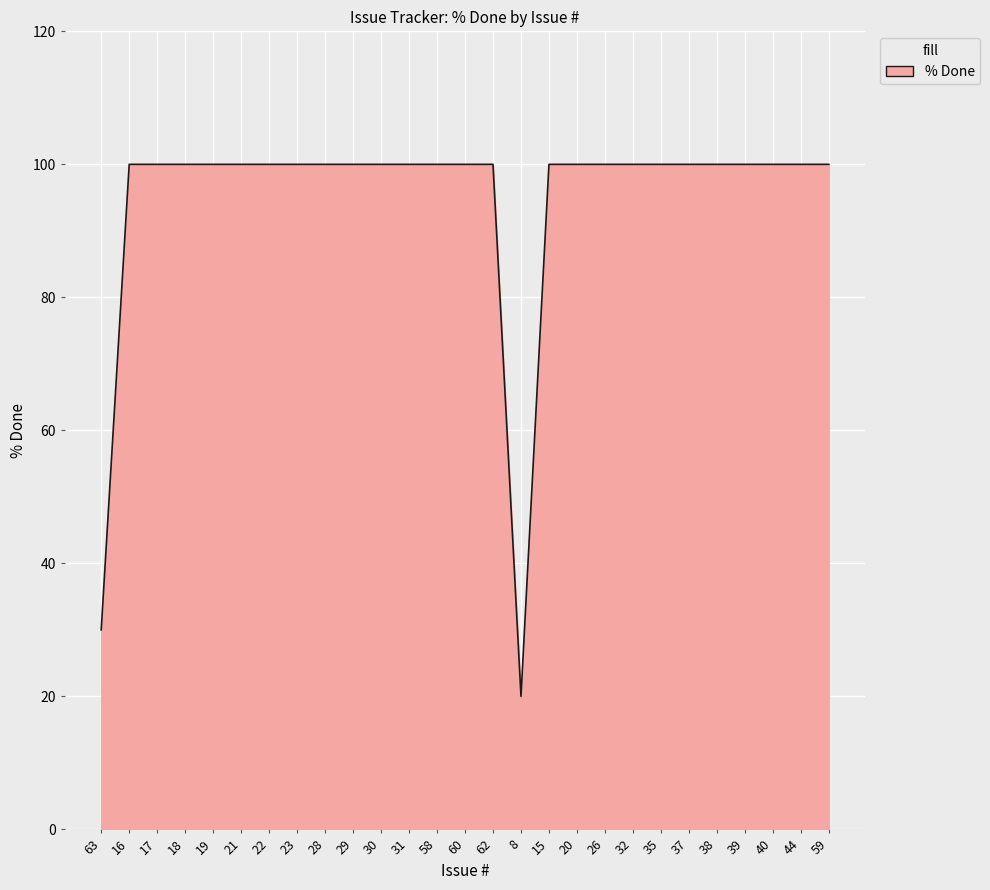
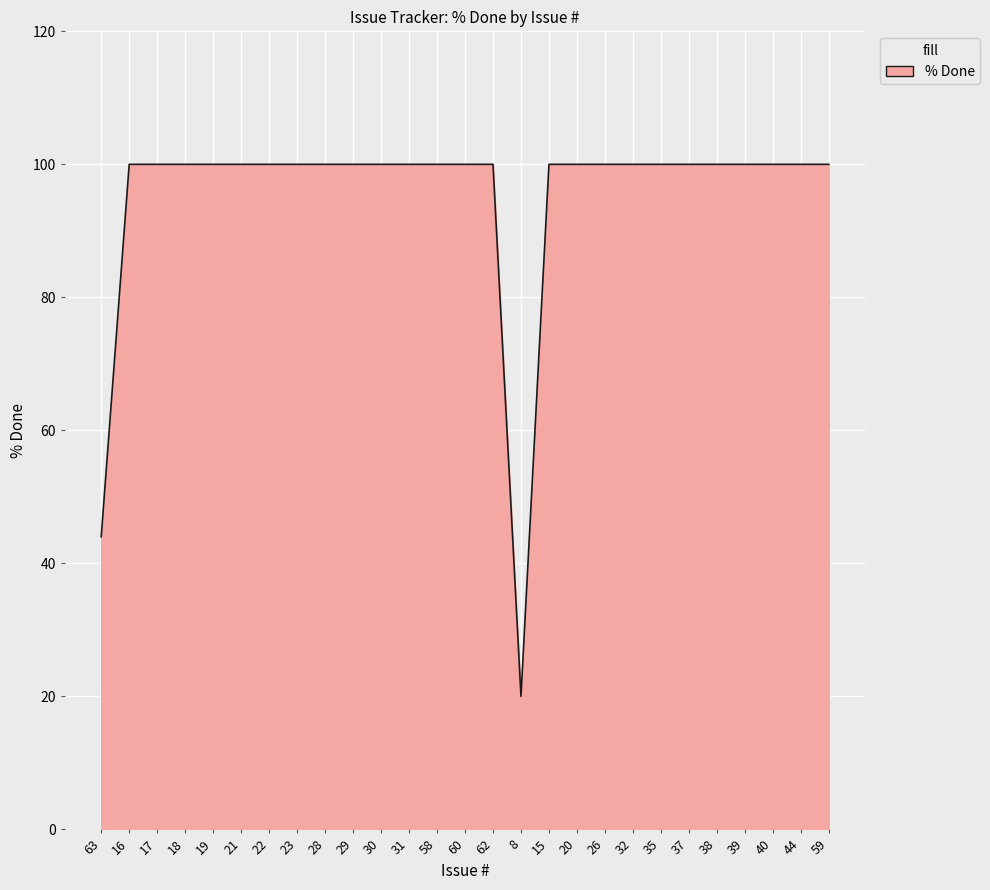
63: 30 -> 44
